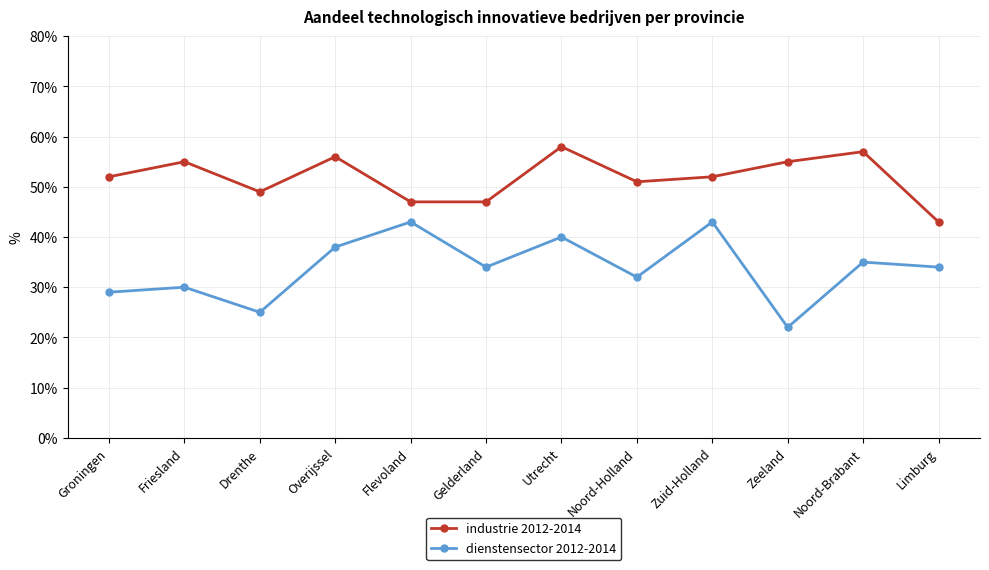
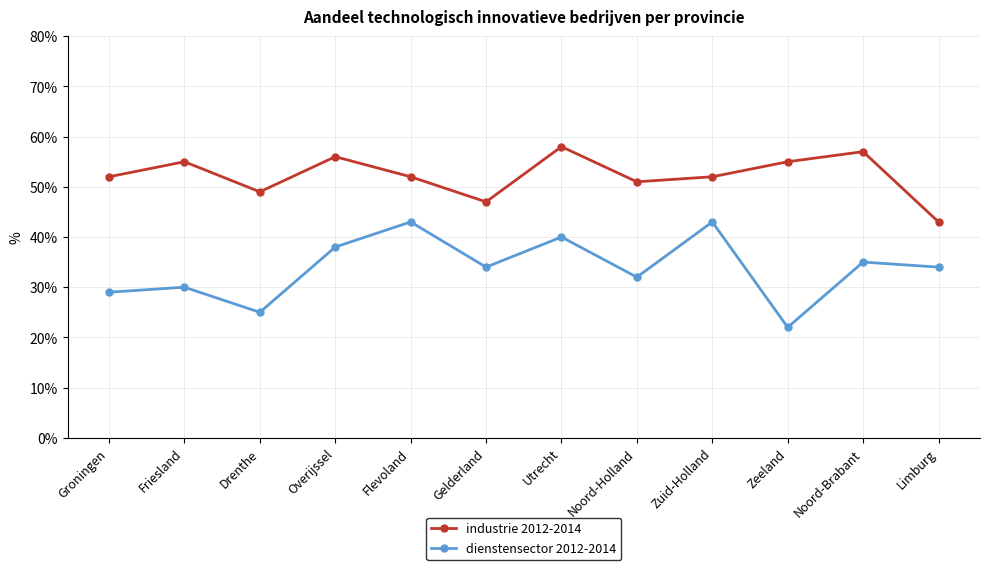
industrie 2012-2014, Flevoland: 47% -> 52%
